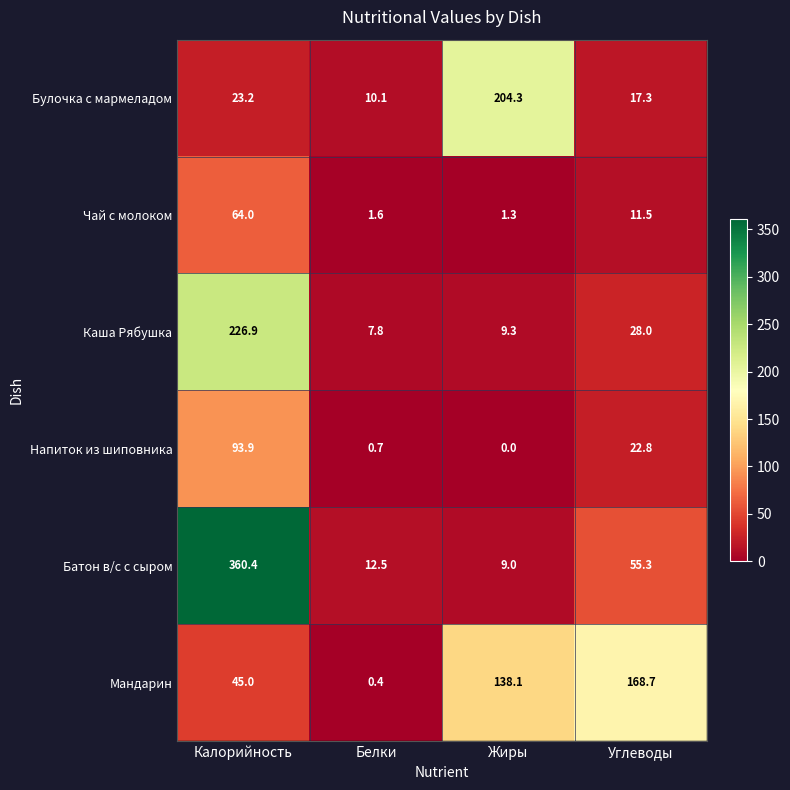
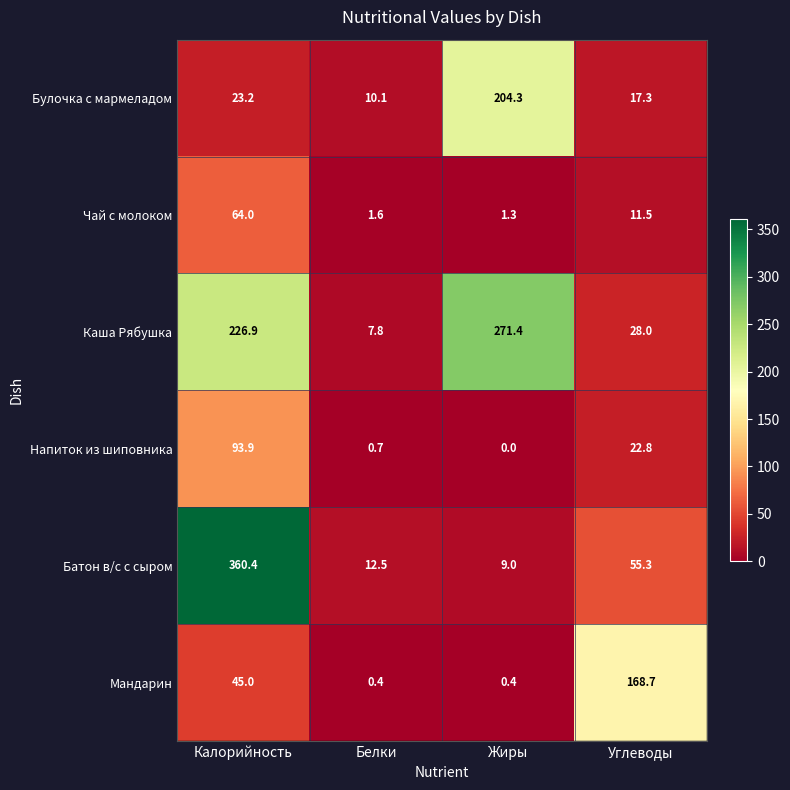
Каша Рябушка, Жиры: 9.3 -> 271.4
Мандарин, Жиры: 138.1 -> 0.4
